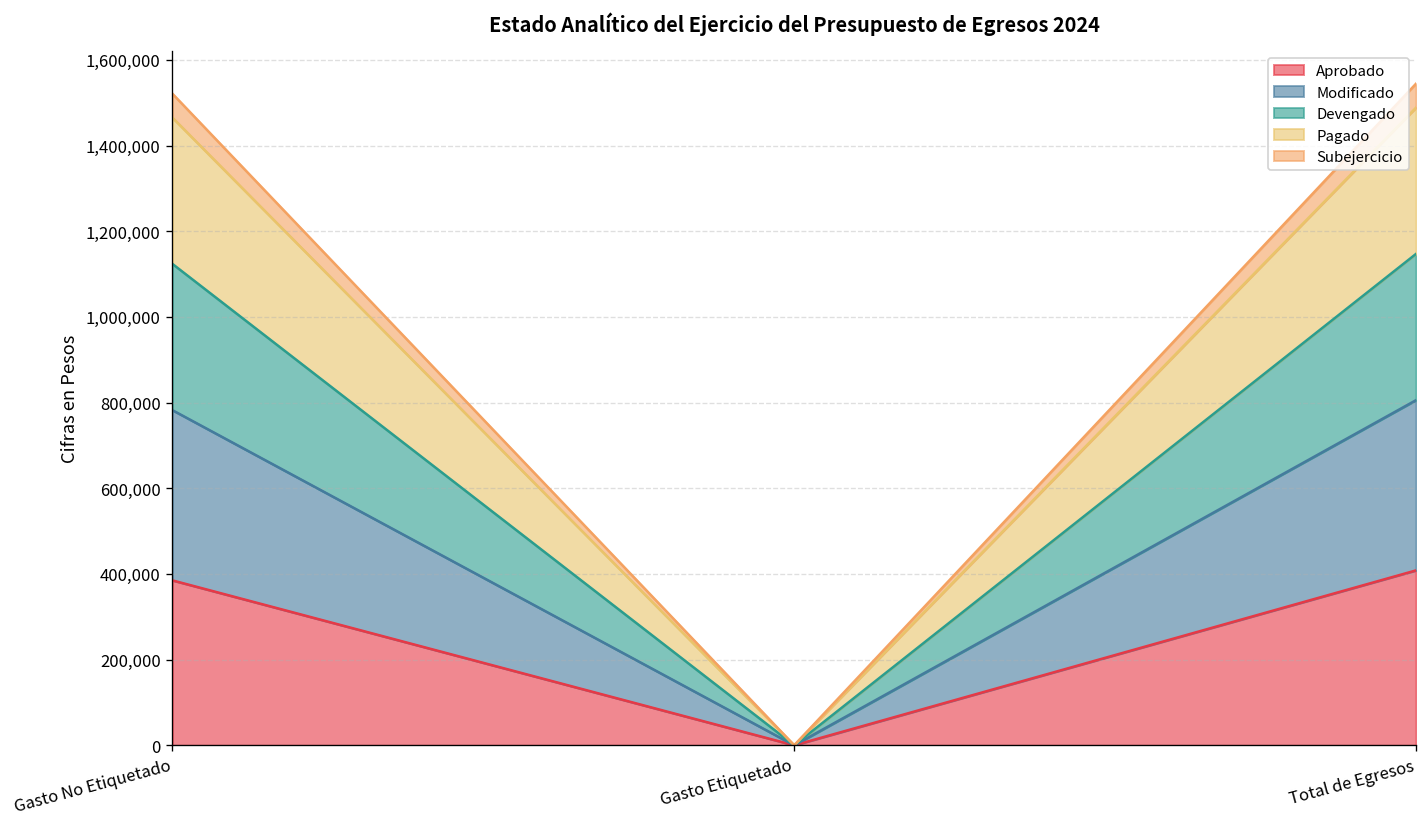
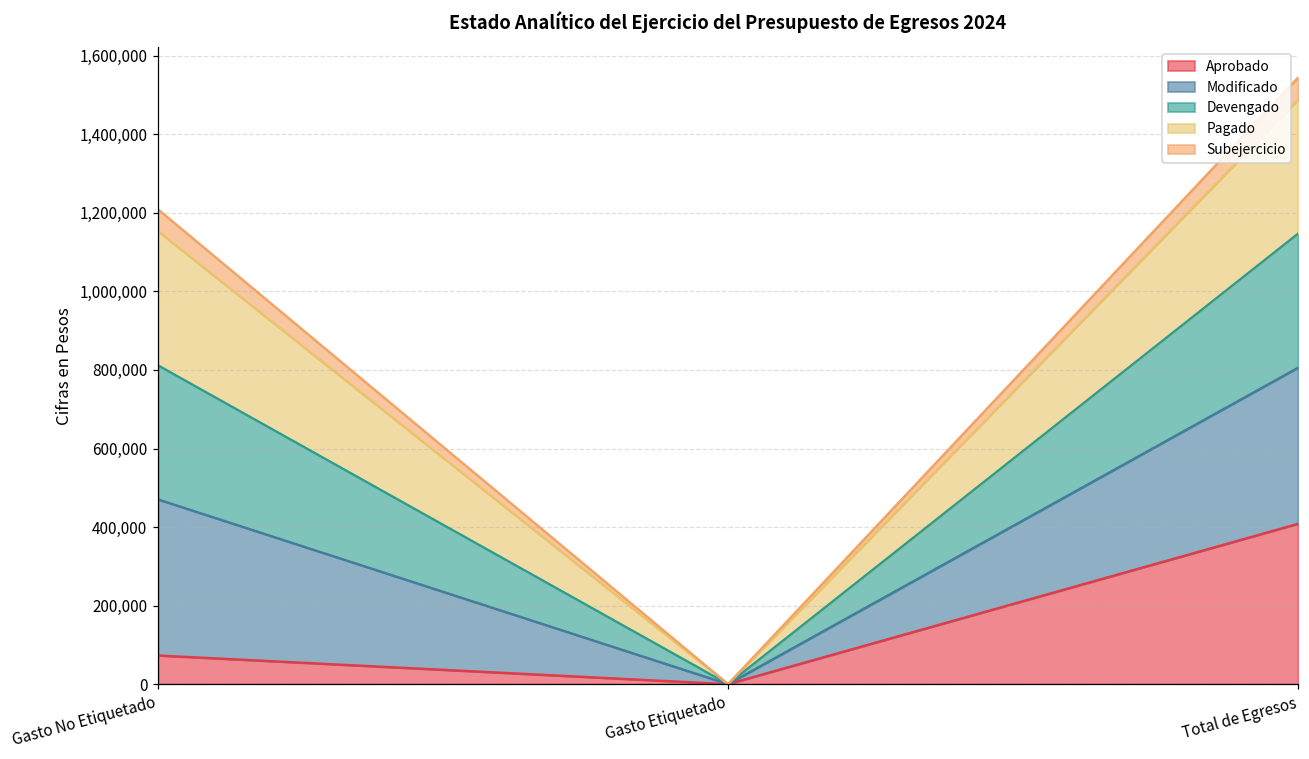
Aprobado, Gasto No Etiquetado: 390,000 -> 70,000
